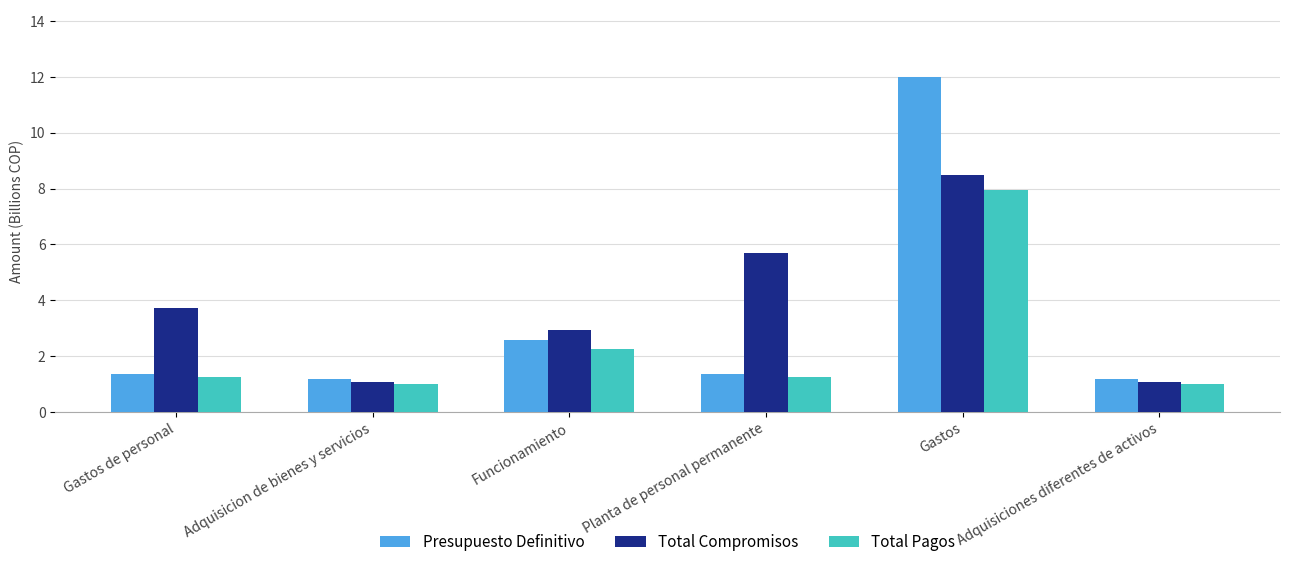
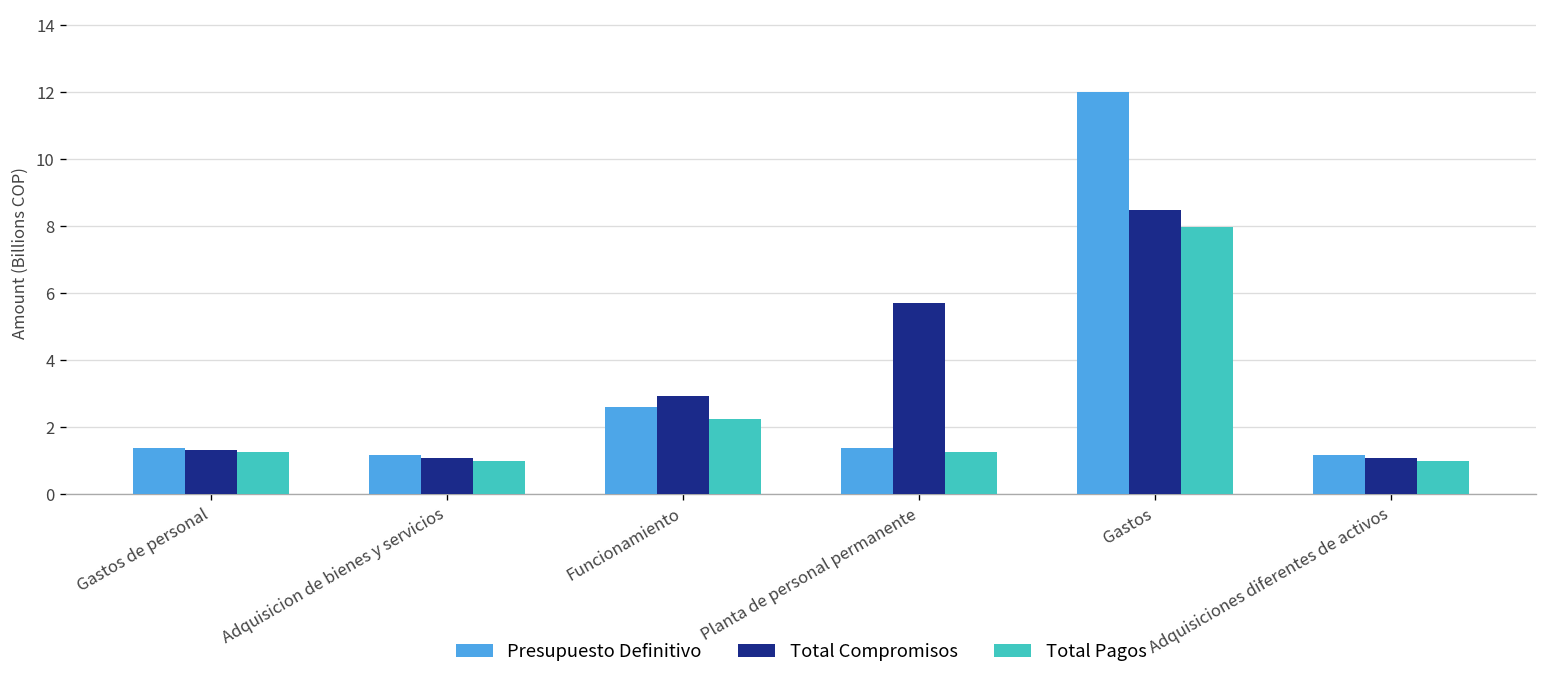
Total Compromisos, Gastos de personal: 3.7 -> 1.3
